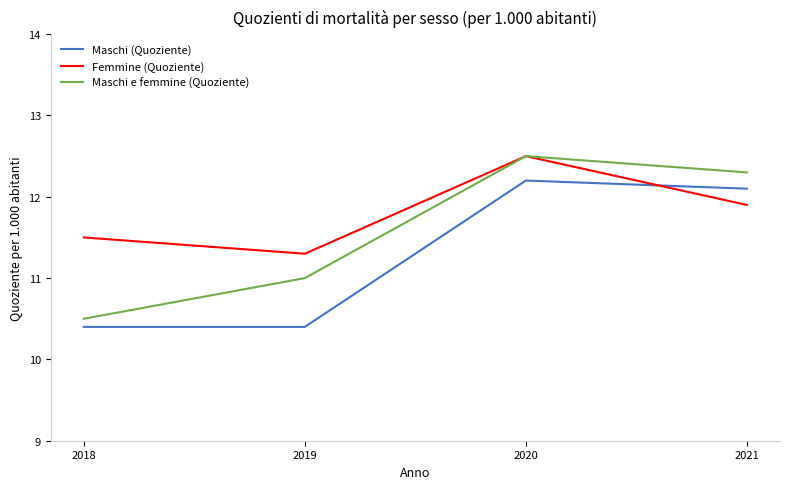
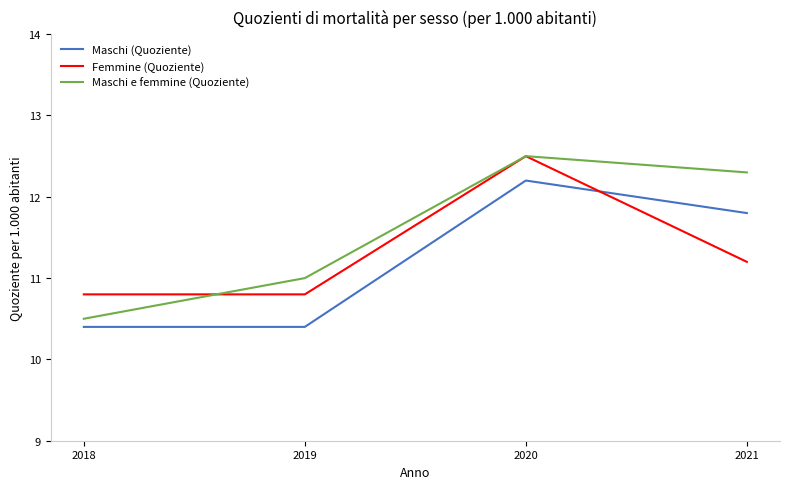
Femmine (Quoziente), 2018: 11.5 -> 10.8
Femmine (Quoziente), 2019: 11.3 -> 10.8
Maschi (Quoziente), 2021: 12.1 -> 11.8
Femmine (Quoziente), 2021: 11.9 -> 11.2
